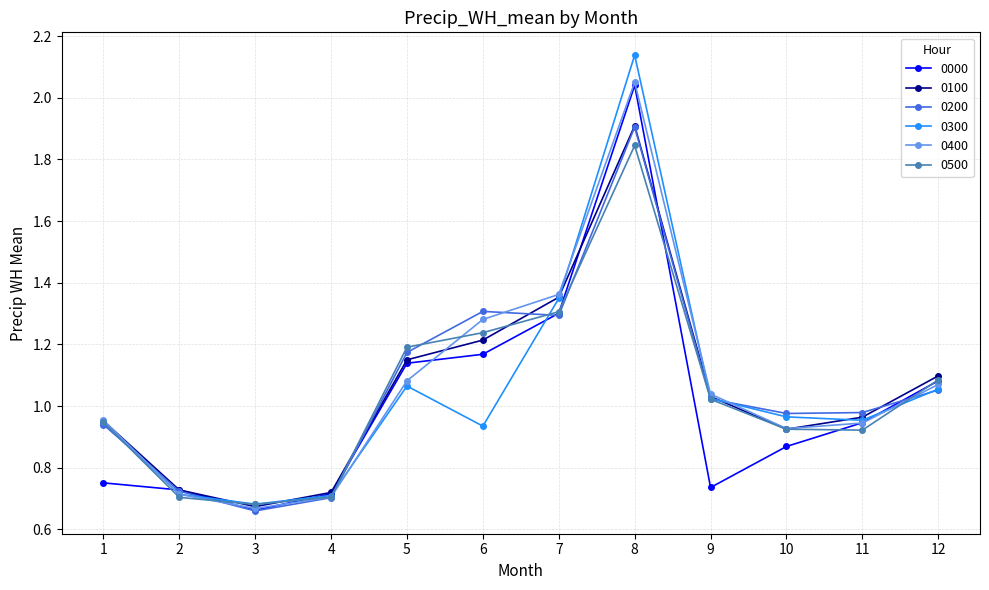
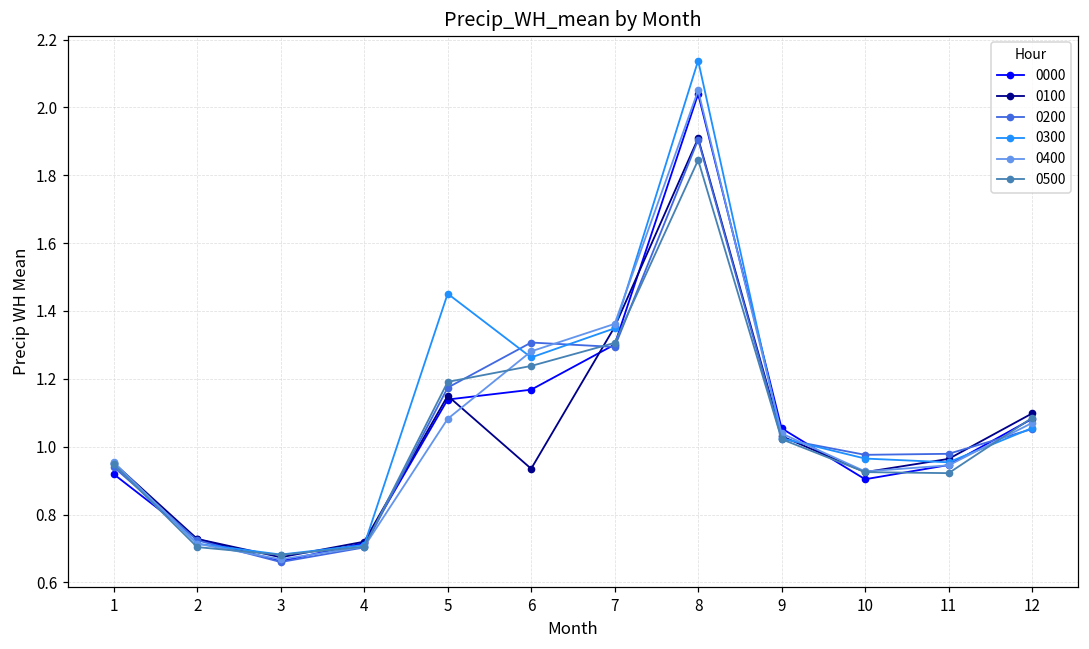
0000, 1: 0.75 -> 0.92
0300, 5: 1.07 -> 1.45
0100, 6: 1.21 -> 0.94
0300, 6: 0.94 -> 1.26
0000, 9: 0.74 -> 1.05
0000, 10: 0.87 -> 0.90
